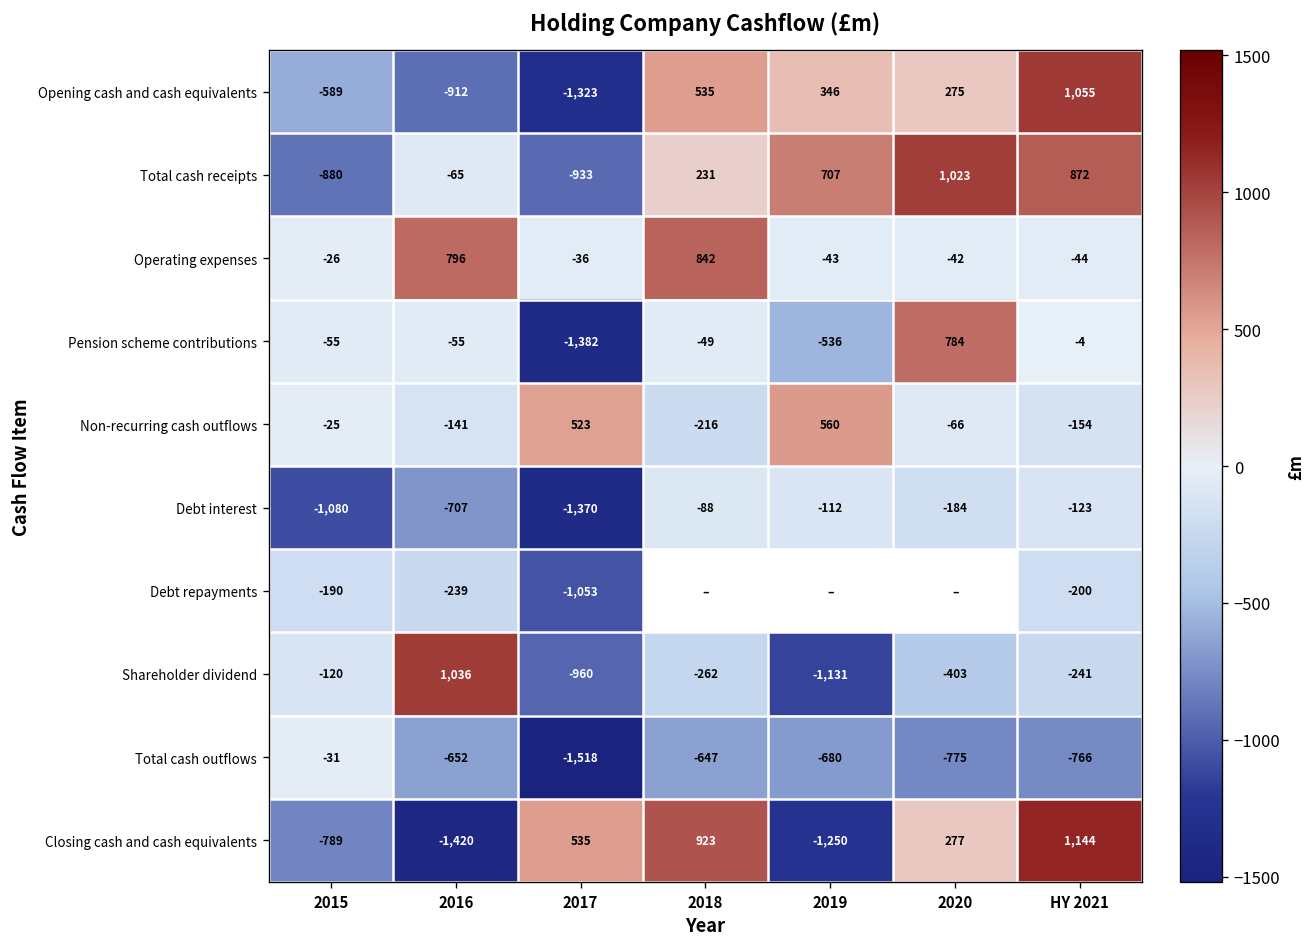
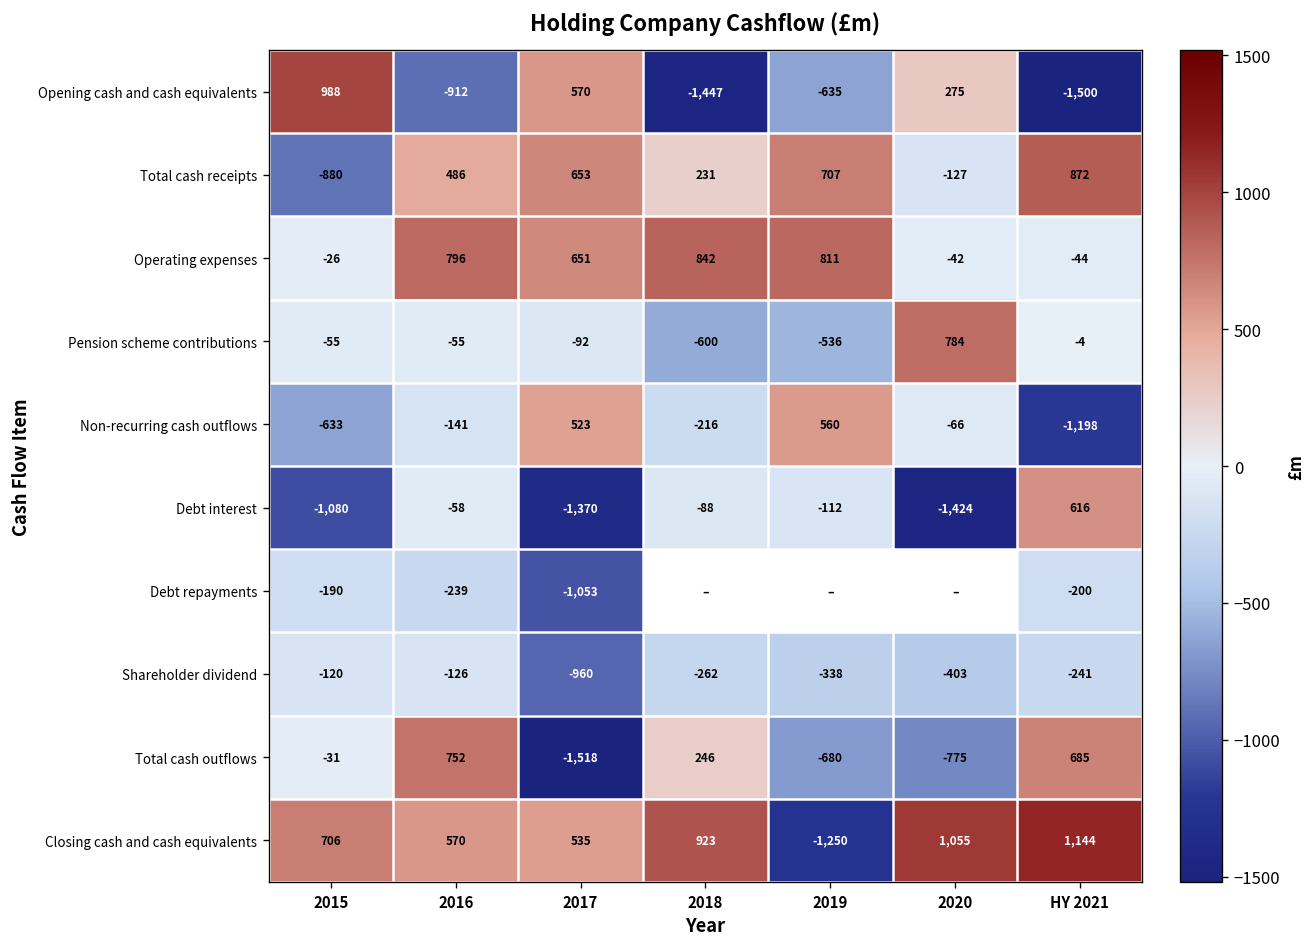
Opening cash and cash equivalents, 2015: -589 -> 988
Opening cash and cash equivalents, 2017: -1,323 -> 570
Opening cash and cash equivalents, 2018: 535 -> -1,447
Opening cash and cash equivalents, 2019: 346 -> -635
Opening cash and cash equivalents, HY 2021: 1,055 -> -1,500
Total cash receipts, 2016: -65 -> 486
Total cash receipts, 2017: -933 -> 653
Total cash receipts, 2020: 1,023 -> -127
Operating expenses, 2017: -36 -> 651
Operating expenses, 2019: -43 -> 811
Pension scheme contributions, 2017: -1,382 -> -92
Pension scheme contributions, 2018: -49 -> -600
Non-recurring cash outflows, 2015: -25 -> -633
Non-recurring cash outflows, HY 2021: -154 -> -1,198
Debt interest, 2016: -707 -> -58
Debt interest, 2020: -184 -> -1,424
Debt interest, HY 2021: -123 -> 616
Shareholder dividend, 2016: 1,036 -> -126
Shareholder dividend, 2019: -1,131 -> -338
Total cash outflows, 2016: -652 -> 752
Total cash outflows, 2018: -647 -> 246
Total cash outflows, HY 2021: -766 -> 685
Closing cash and cash equivalents, 2015: -789 -> 706
Closing cash and cash equivalents, 2016: -1,420 -> 570
Closing cash and cash equivalents, 2020: 277 -> 1,055
